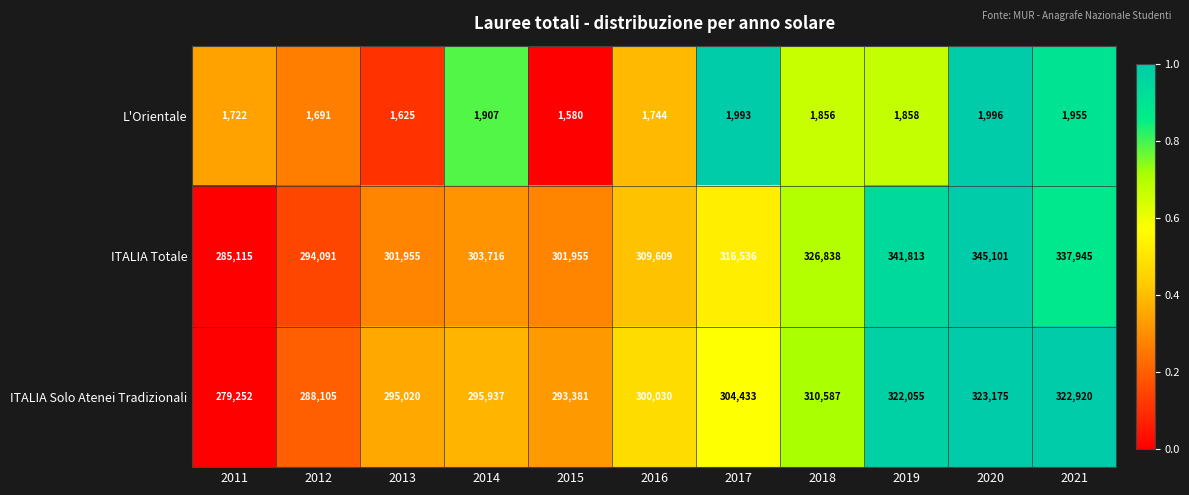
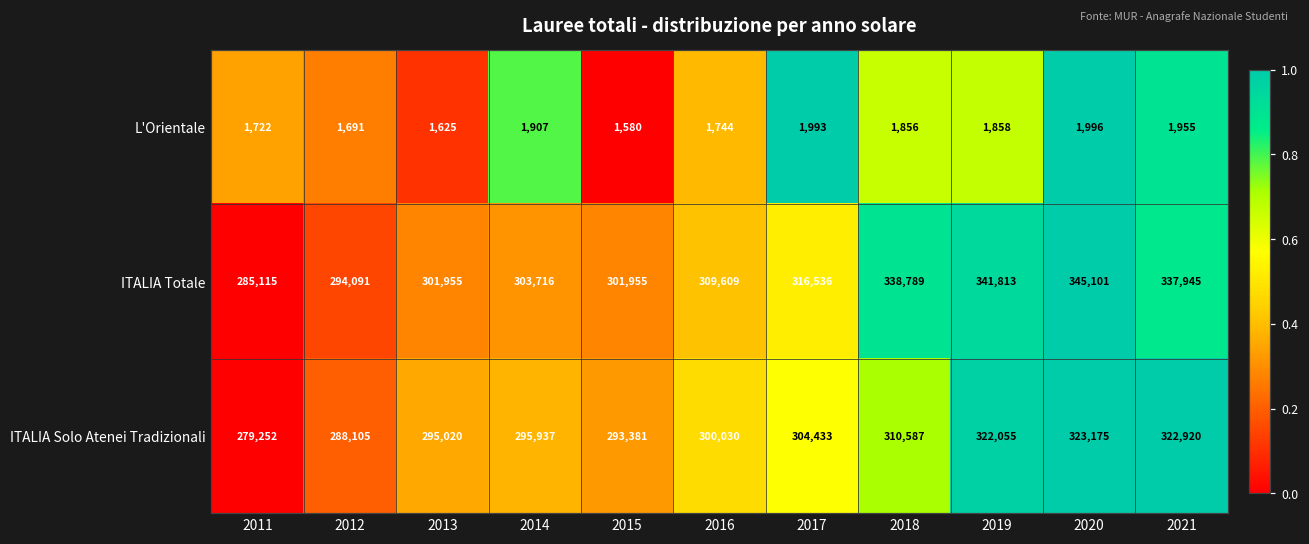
ITALIA Totale, 2018: 326,838 -> 338,789
